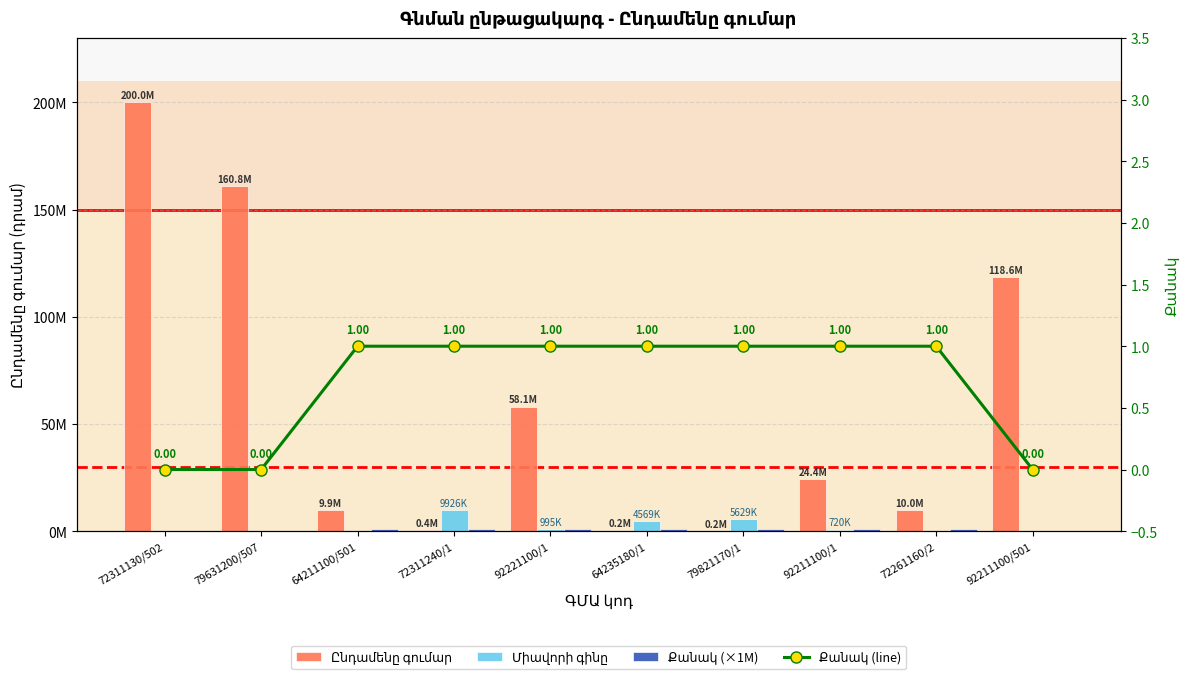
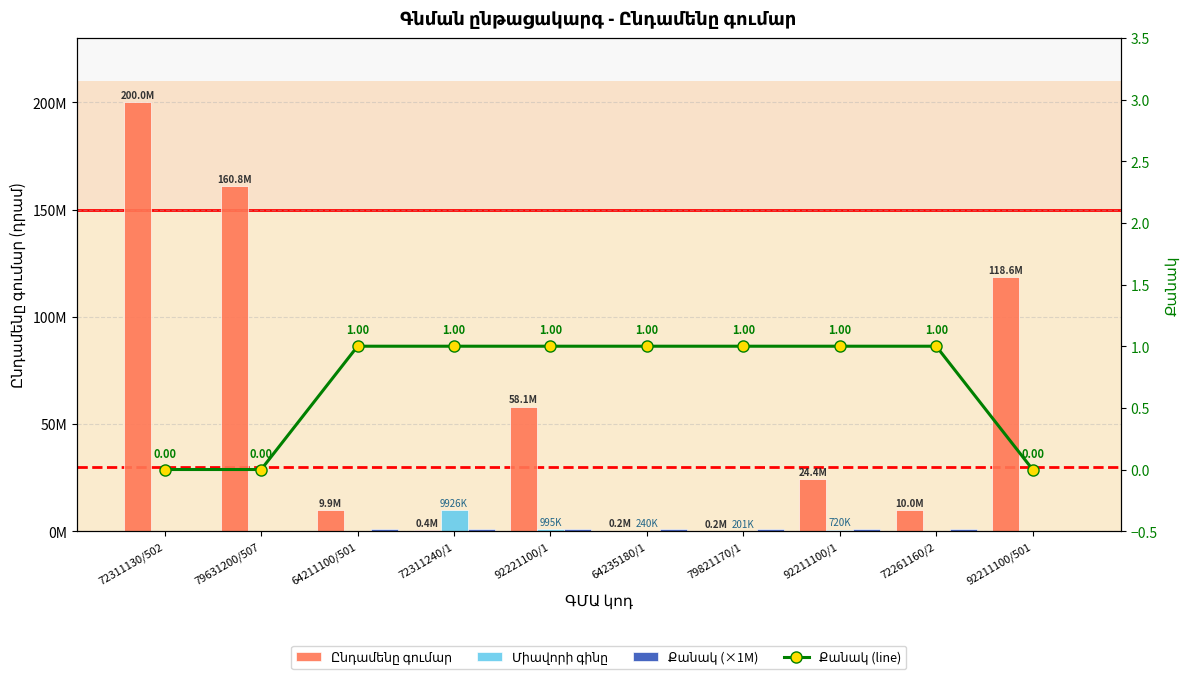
Միավորի գինը, 64235180/1: 4569K -> 240K
Միավորի գինը, 79821170/1: 5629K -> 201K
